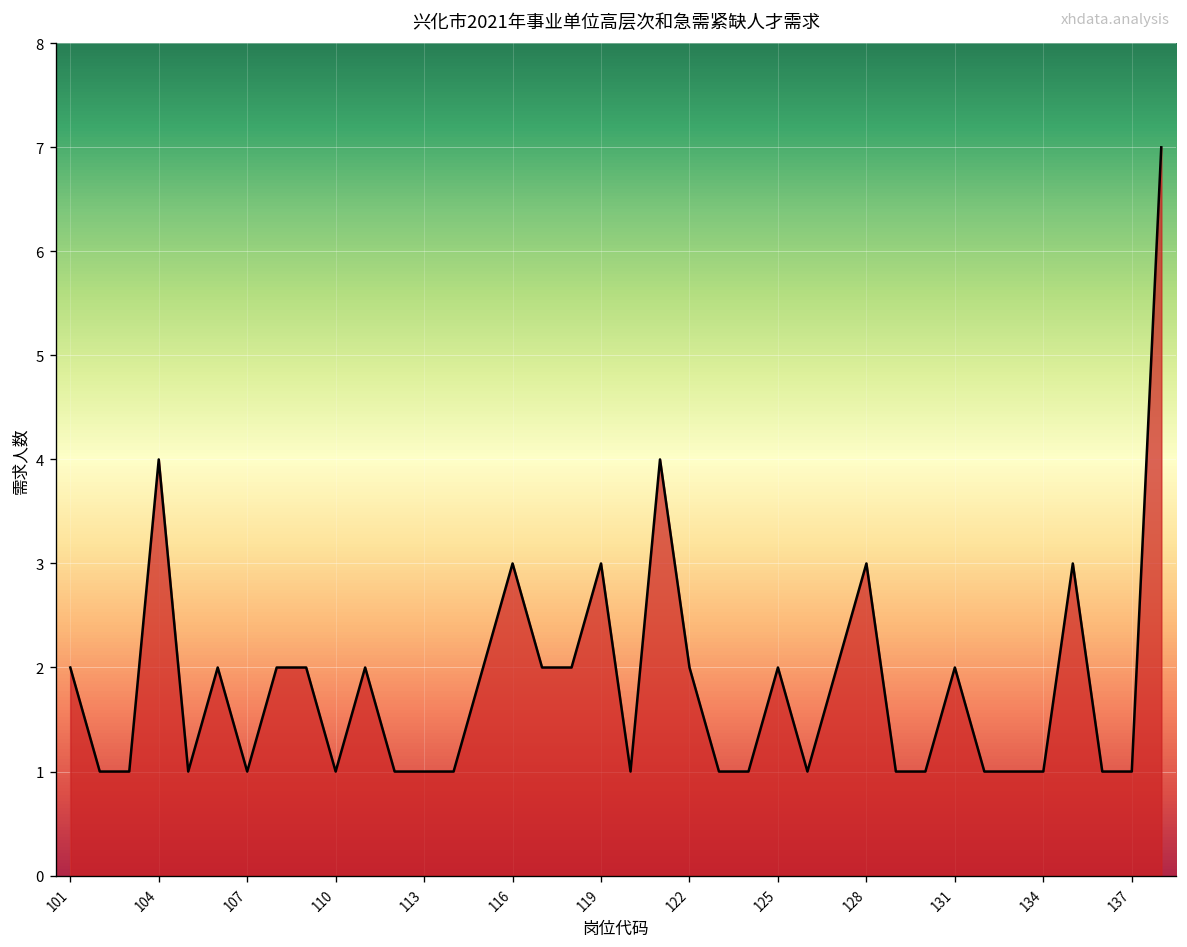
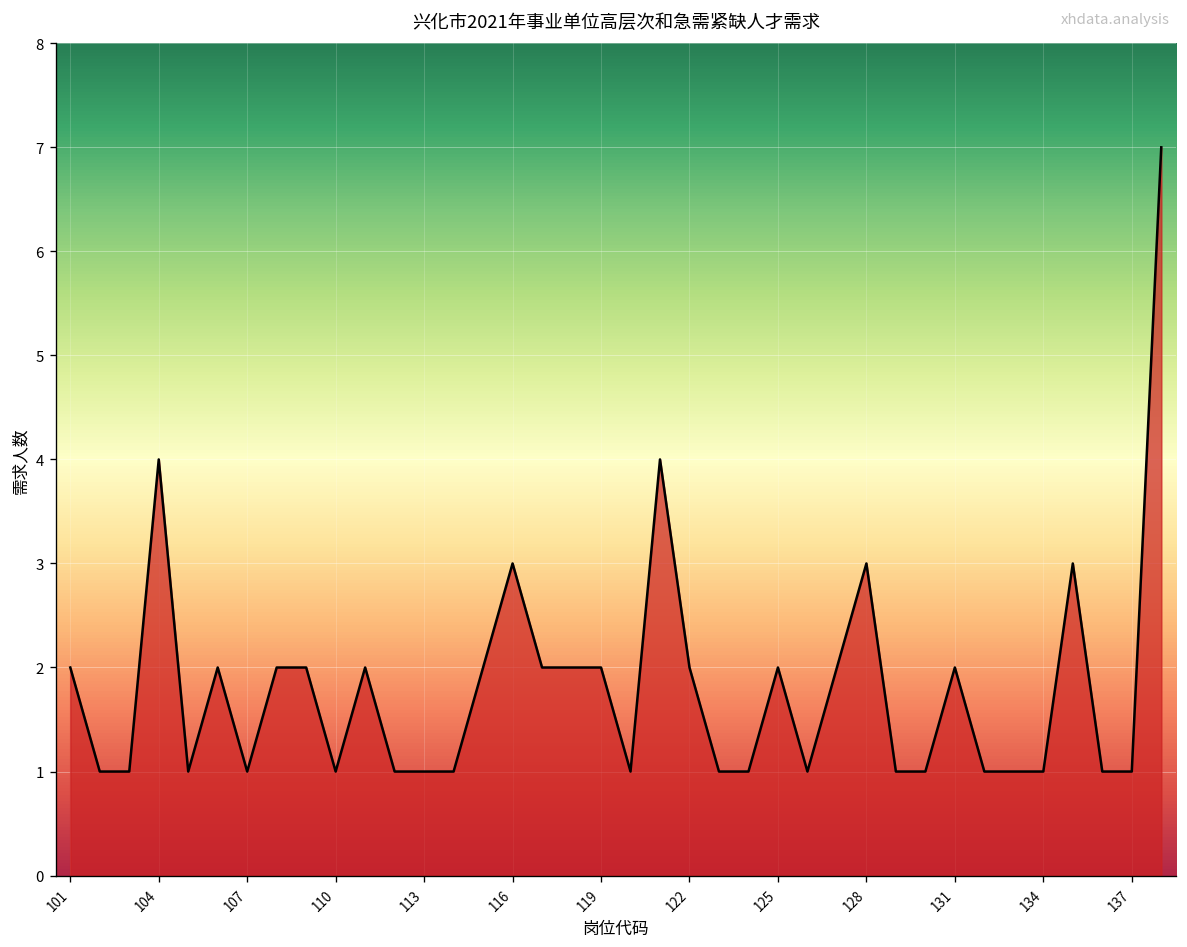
119: 3 -> 2
